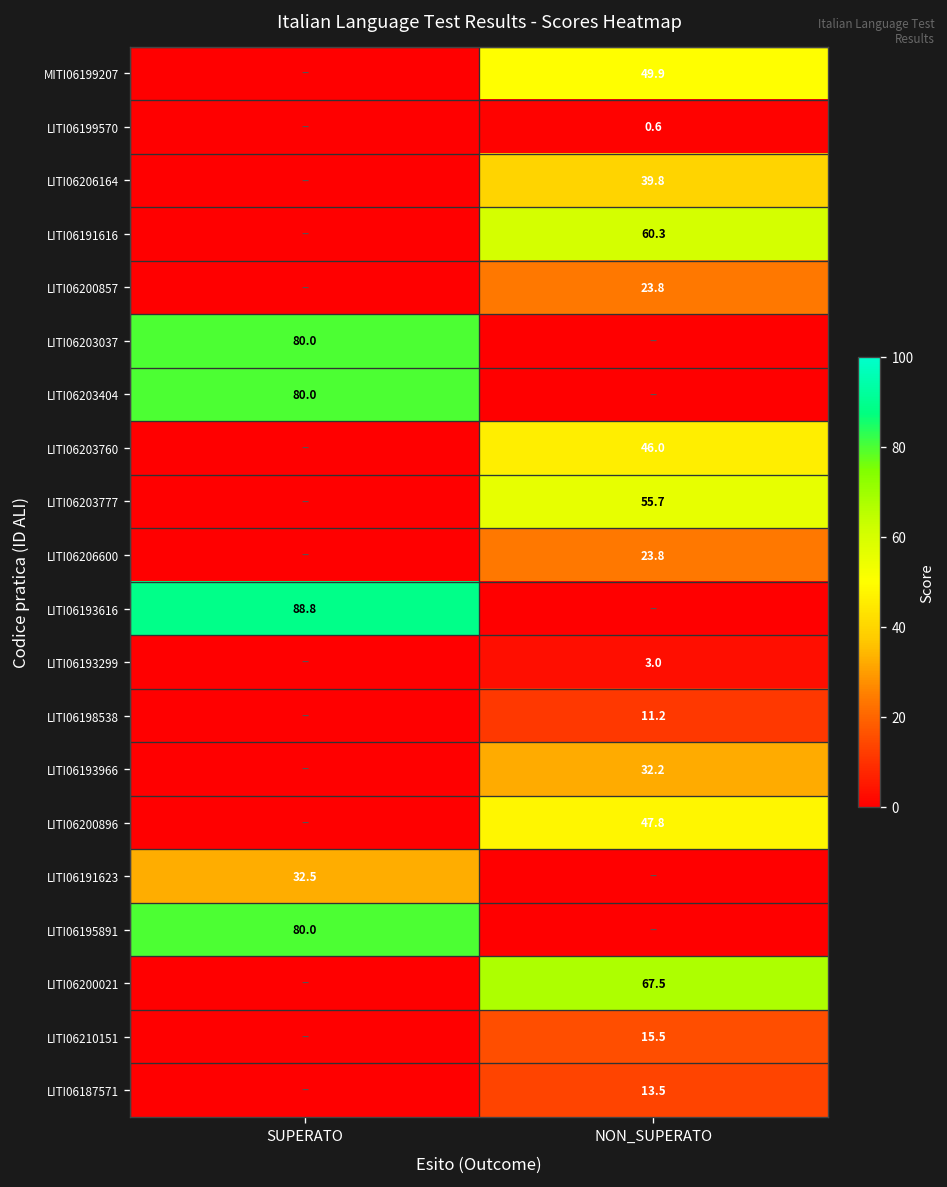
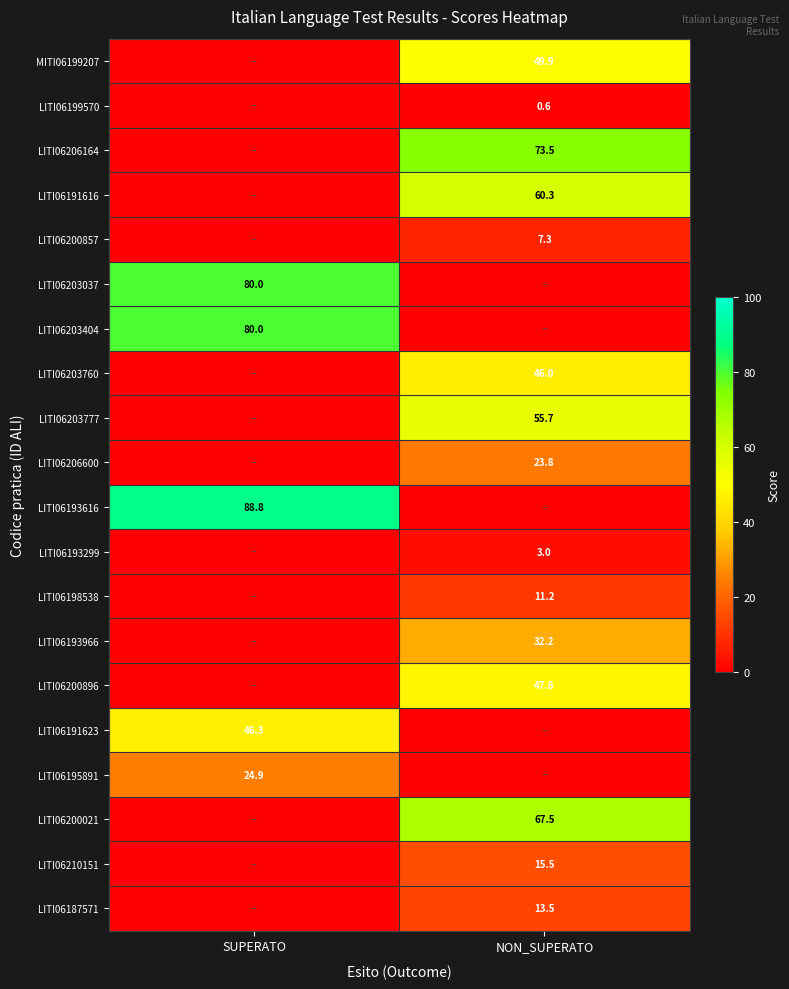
LITI06206164, NON_SUPERATO: 39.8 -> 73.5
LITI06200857, NON_SUPERATO: 23.8 -> 7.3
LITI06191623, SUPERATO: 32.5 -> 46.3
LITI06195891, SUPERATO: 80.0 -> 24.9
